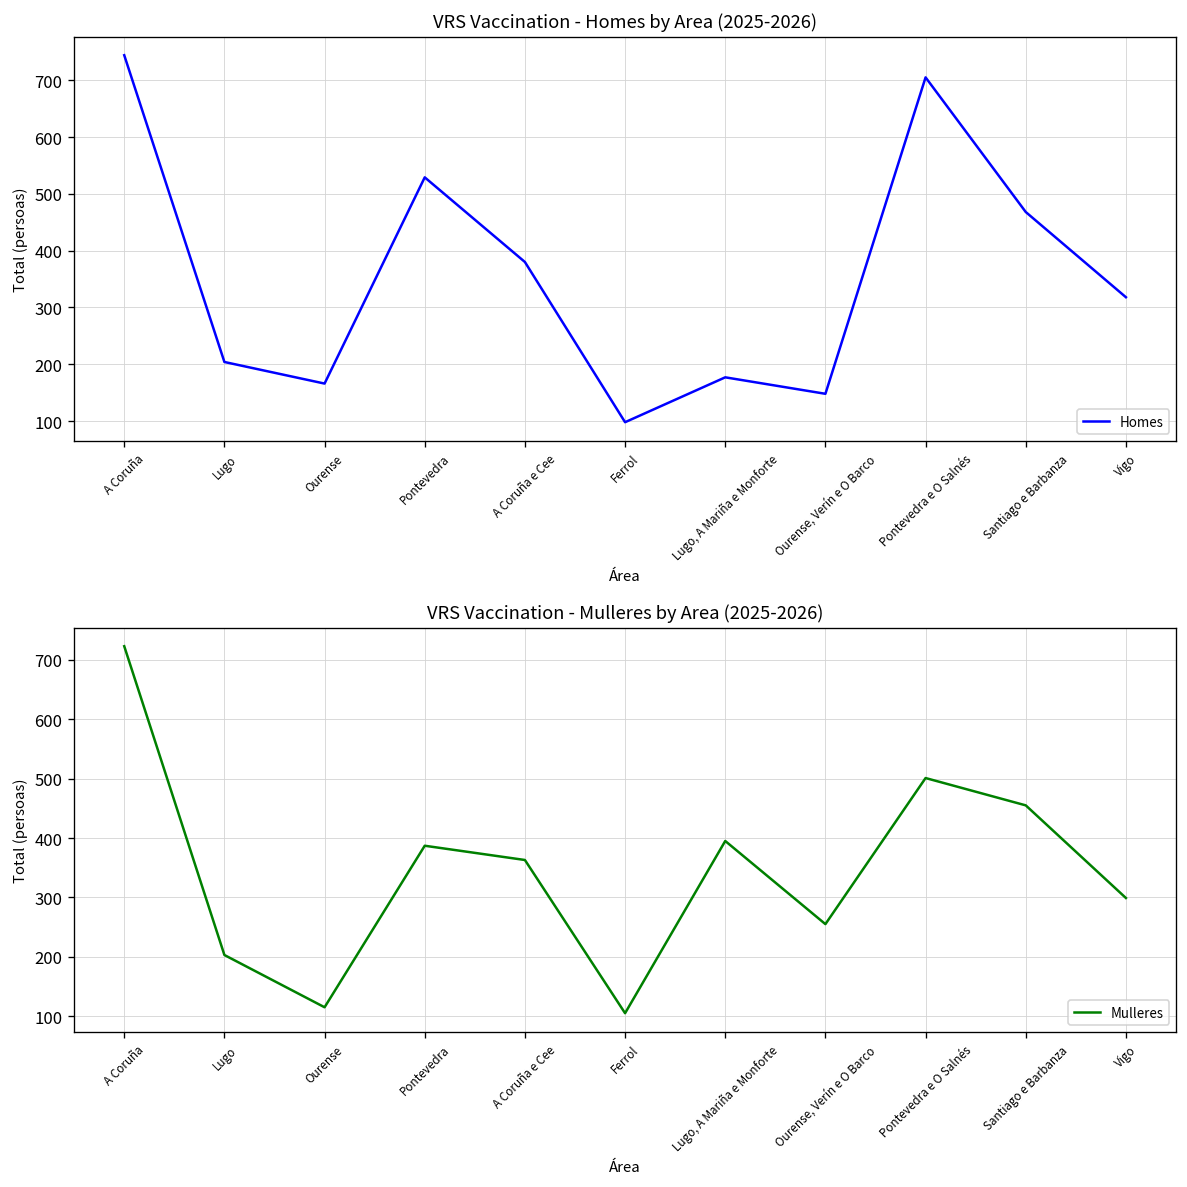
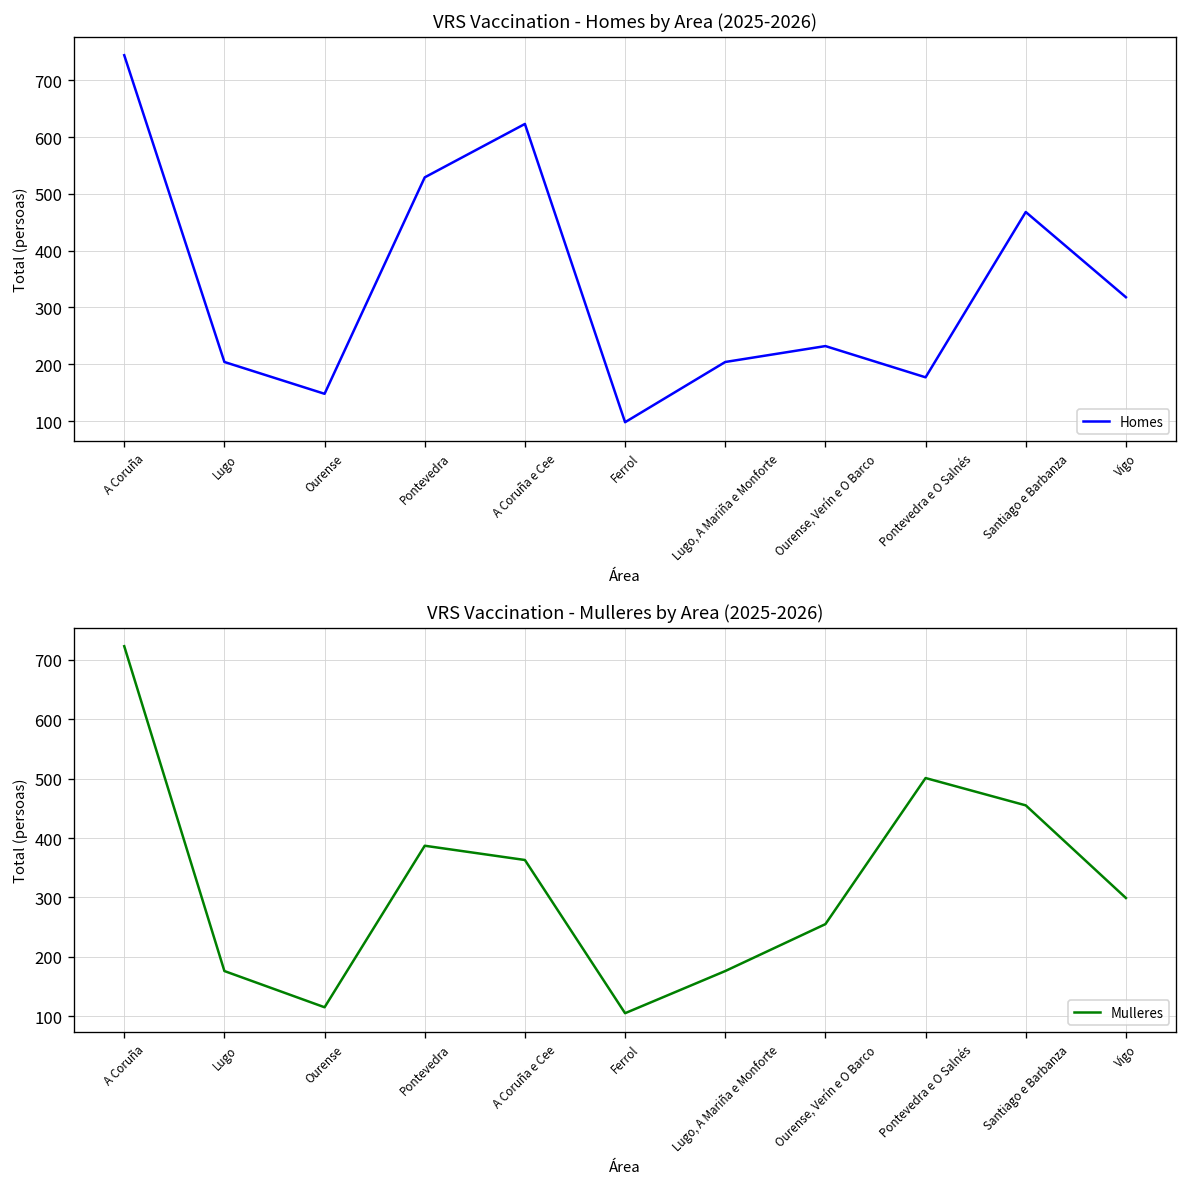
VRS Vaccination - Homes by Area (2025-2026), Ourense: 170 -> 150
VRS Vaccination - Homes by Area (2025-2026), A Coruña e Cee: 380 -> 620
VRS Vaccination - Homes by Area (2025-2026), Lugo, A Mariña e Monforte: 180 -> 200
VRS Vaccination - Homes by Area (2025-2026), Ourense, Verín e O Barco: 150 -> 230
VRS Vaccination - Homes by Area (2025-2026), Pontevedra e O Salnés: 710 -> 180
VRS Vaccination - Mulleres by Area (2025-2026), Lugo: 200 -> 180
VRS Vaccination - Mulleres by Area (2025-2026), Lugo, A Mariña e Monforte: 400 -> 180
